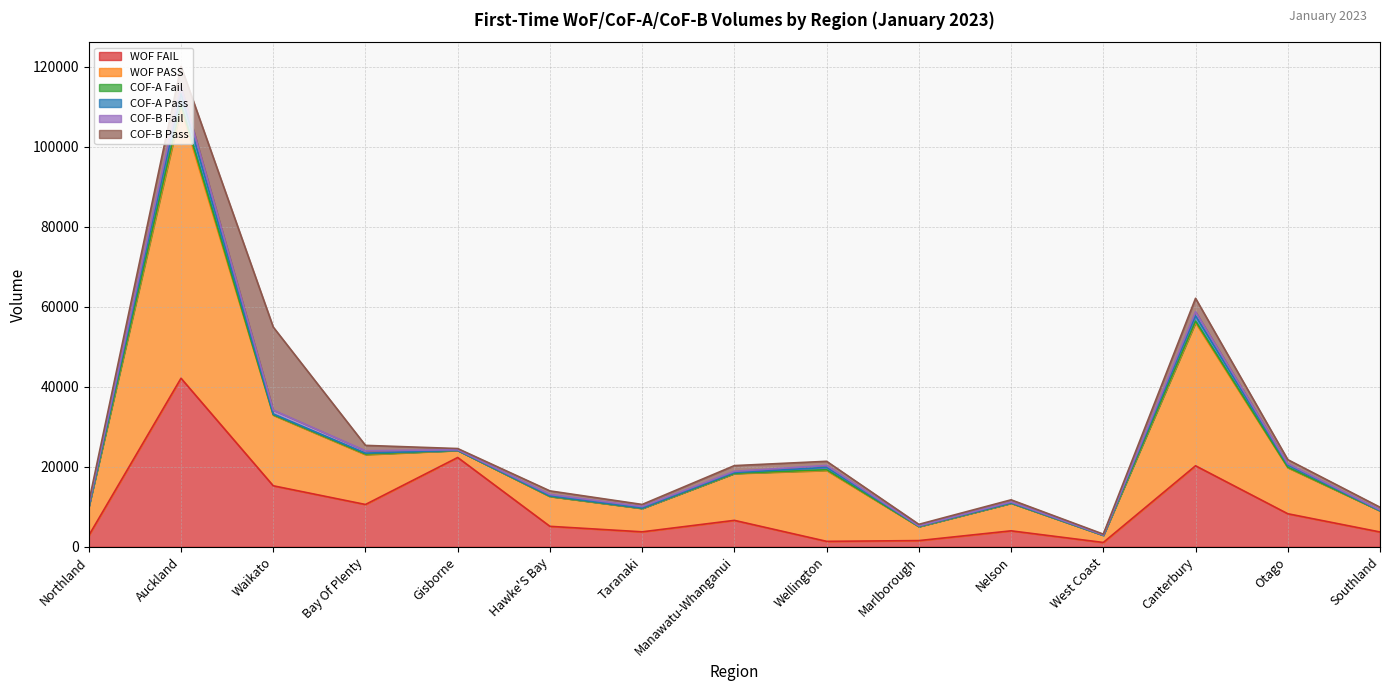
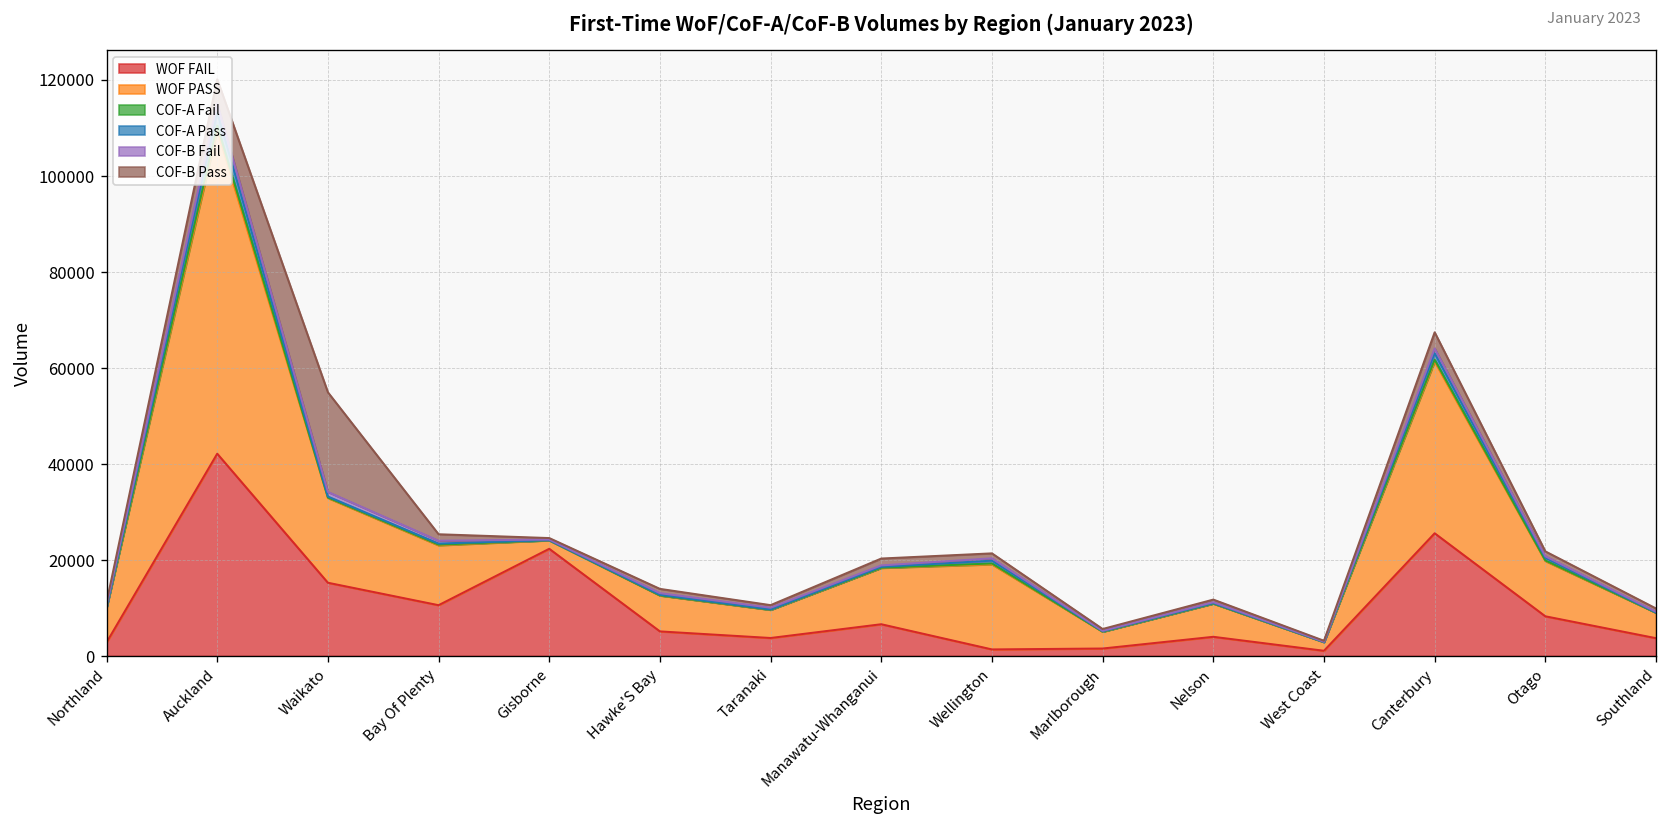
WOF FAIL, Canterbury: 20000 -> 26000
